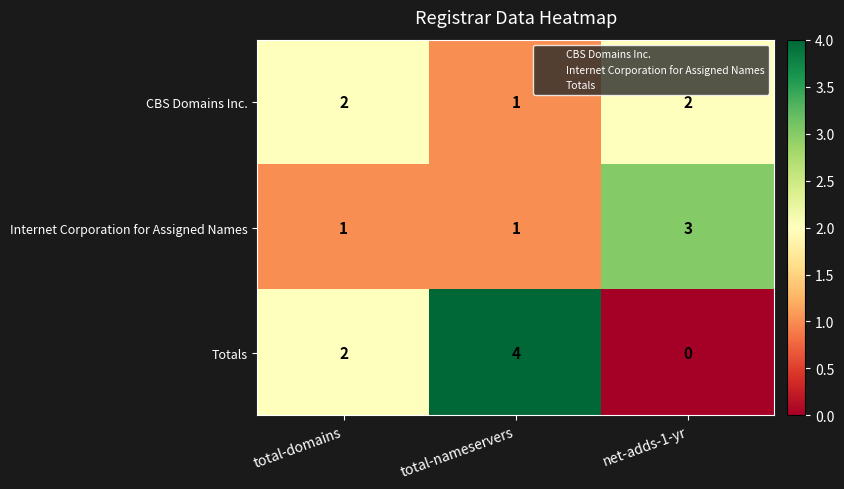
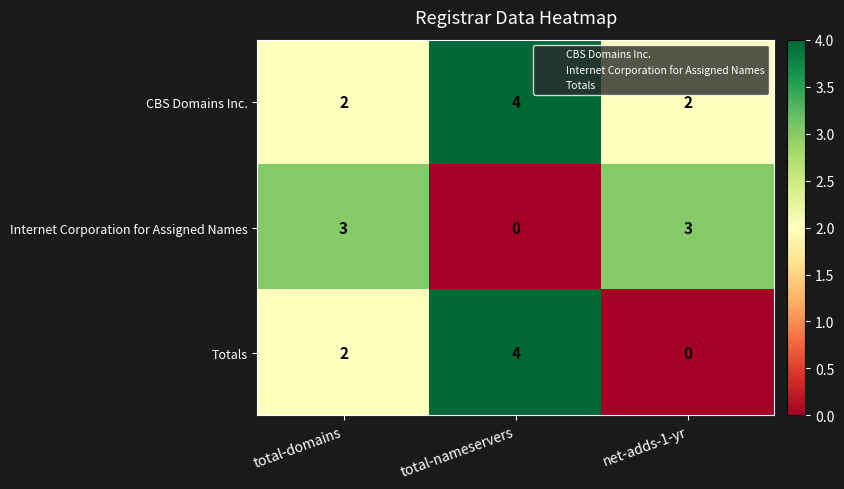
CBS Domains Inc., total-nameservers: 1 -> 4
Internet Corporation for Assigned Names, total-domains: 1 -> 3
Internet Corporation for Assigned Names, total-nameservers: 1 -> 0
